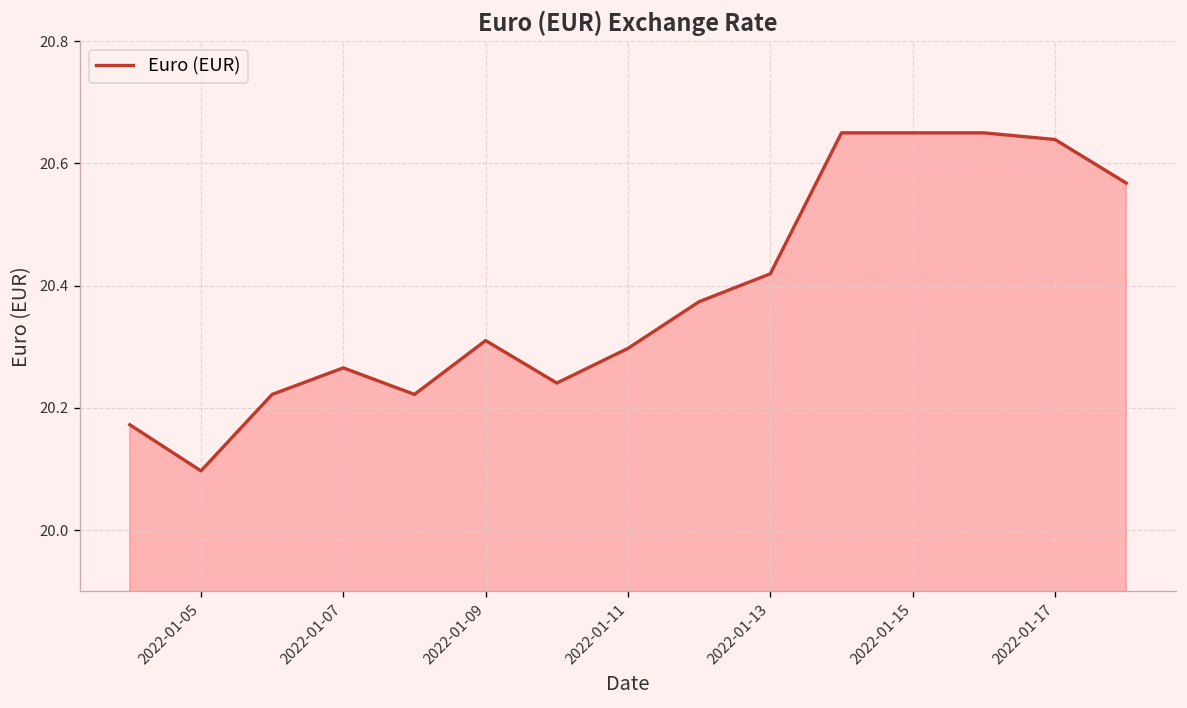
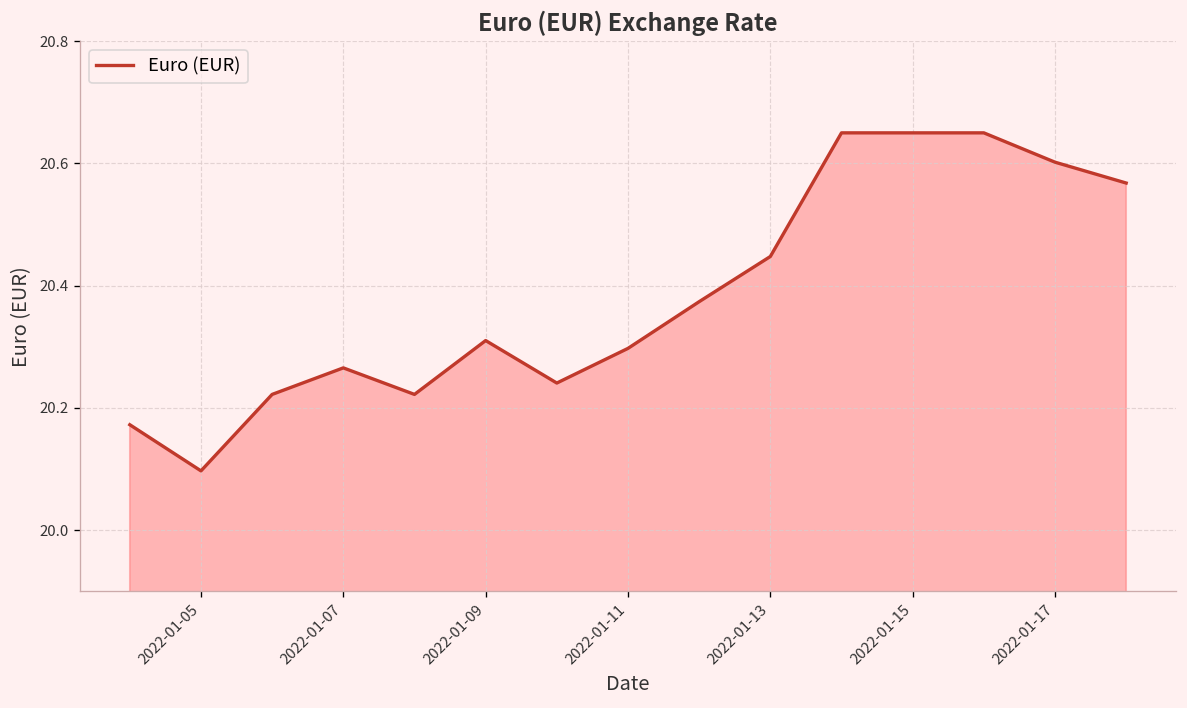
2022-01-13: 20.42 -> 20.45
2022-01-17: 20.64 -> 20.60
